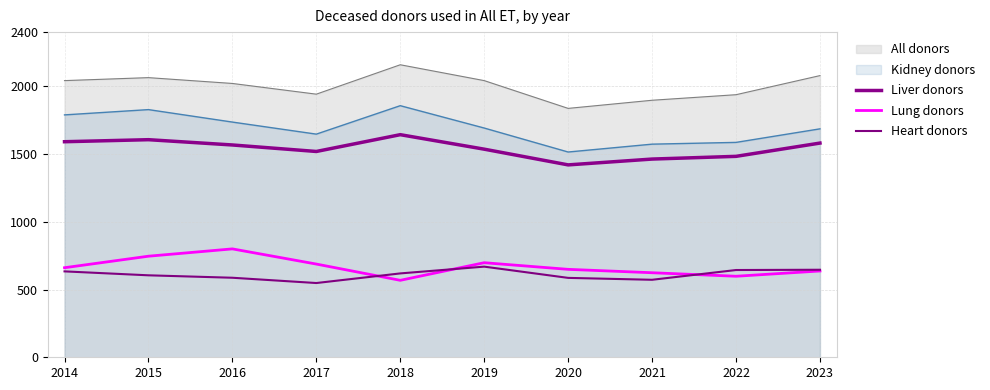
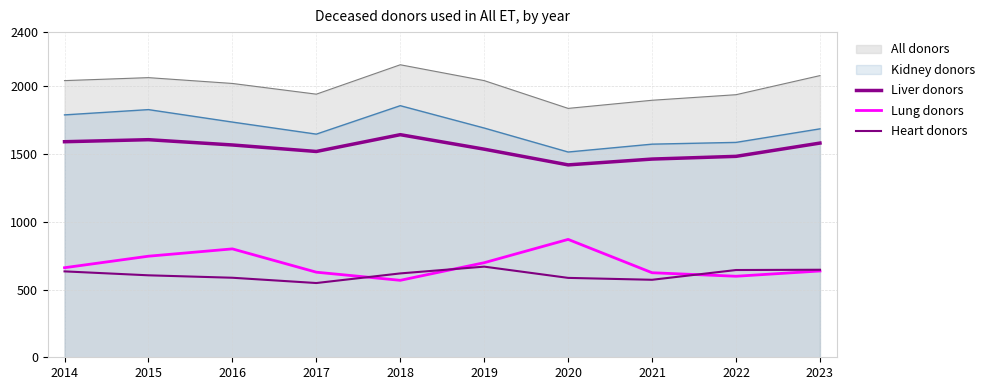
Lung donors, 2017: 690 -> 630
Lung donors, 2020: 650 -> 870
